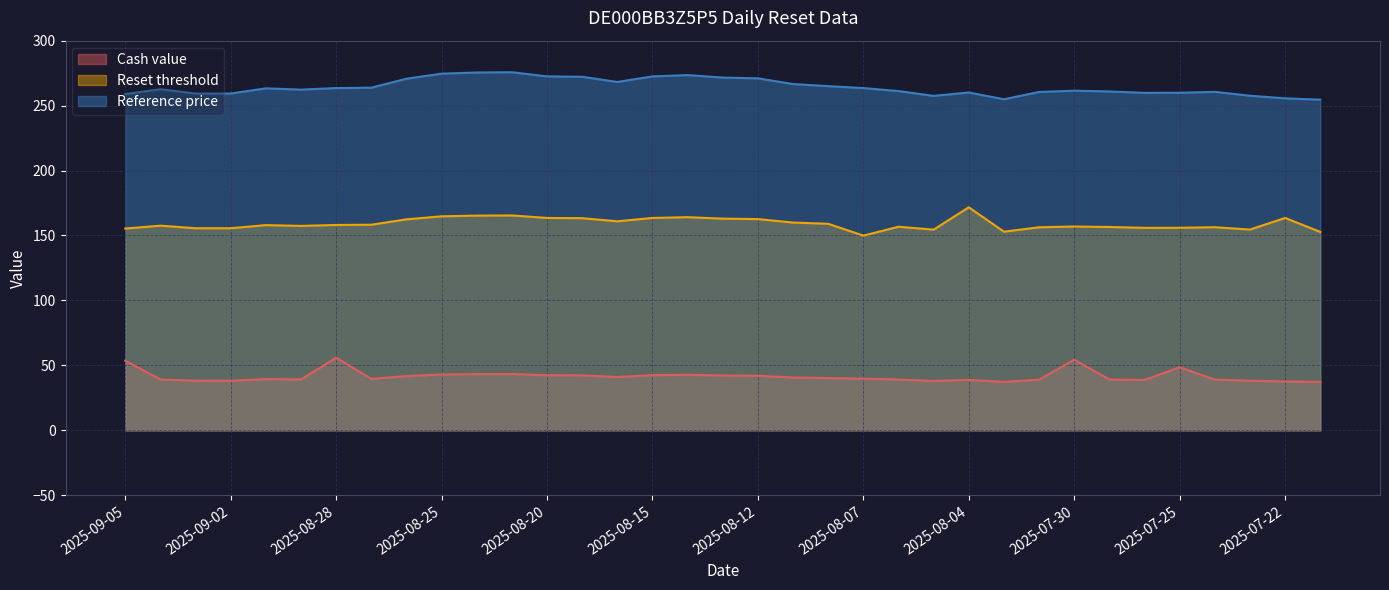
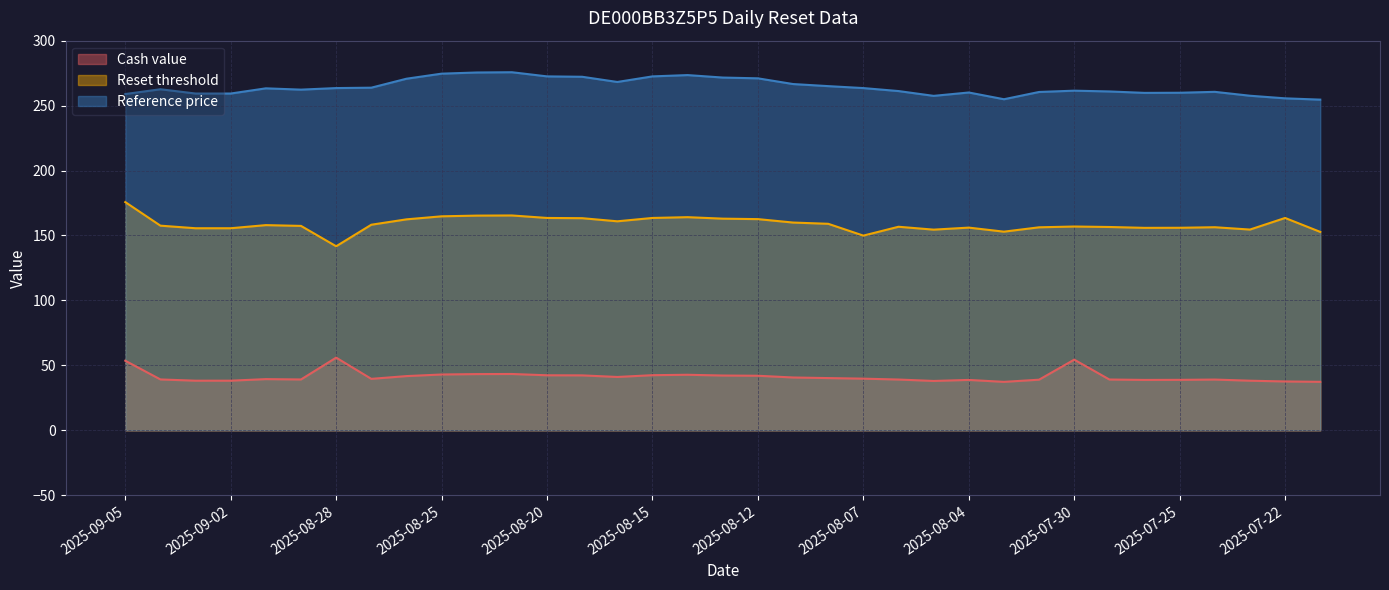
Reset threshold, 2025-09-05: 155 -> 176
Reset threshold, 2025-08-28: 158 -> 142
Reset threshold, 2025-08-04: 172 -> 156
Cash value, 2025-07-25: 49 -> 39
